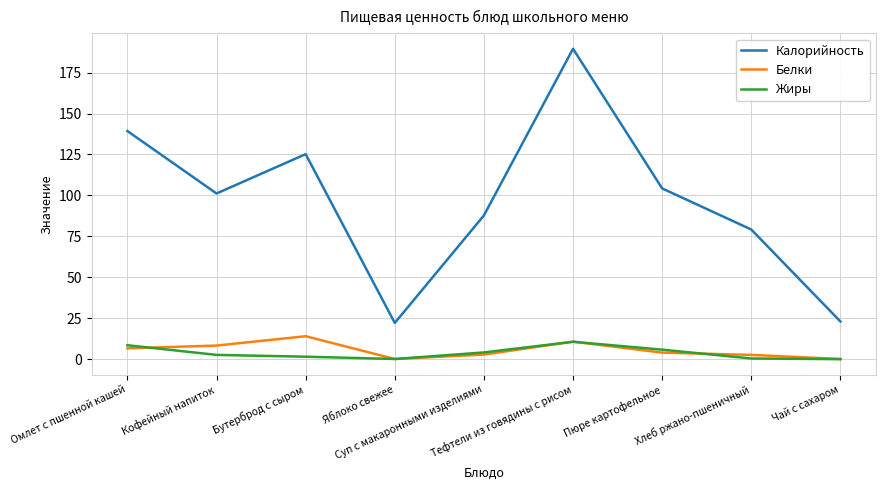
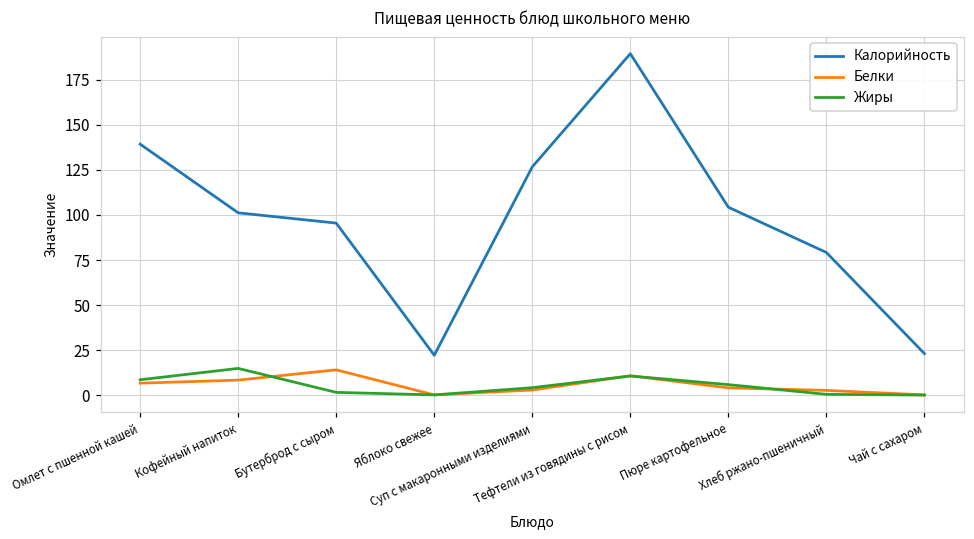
Жиры, Кофейный напиток: 3 -> 15
Калорийность, Бутерброд с сыром: 125 -> 96
Калорийность, Суп с макаронными изделиями: 88 -> 127
